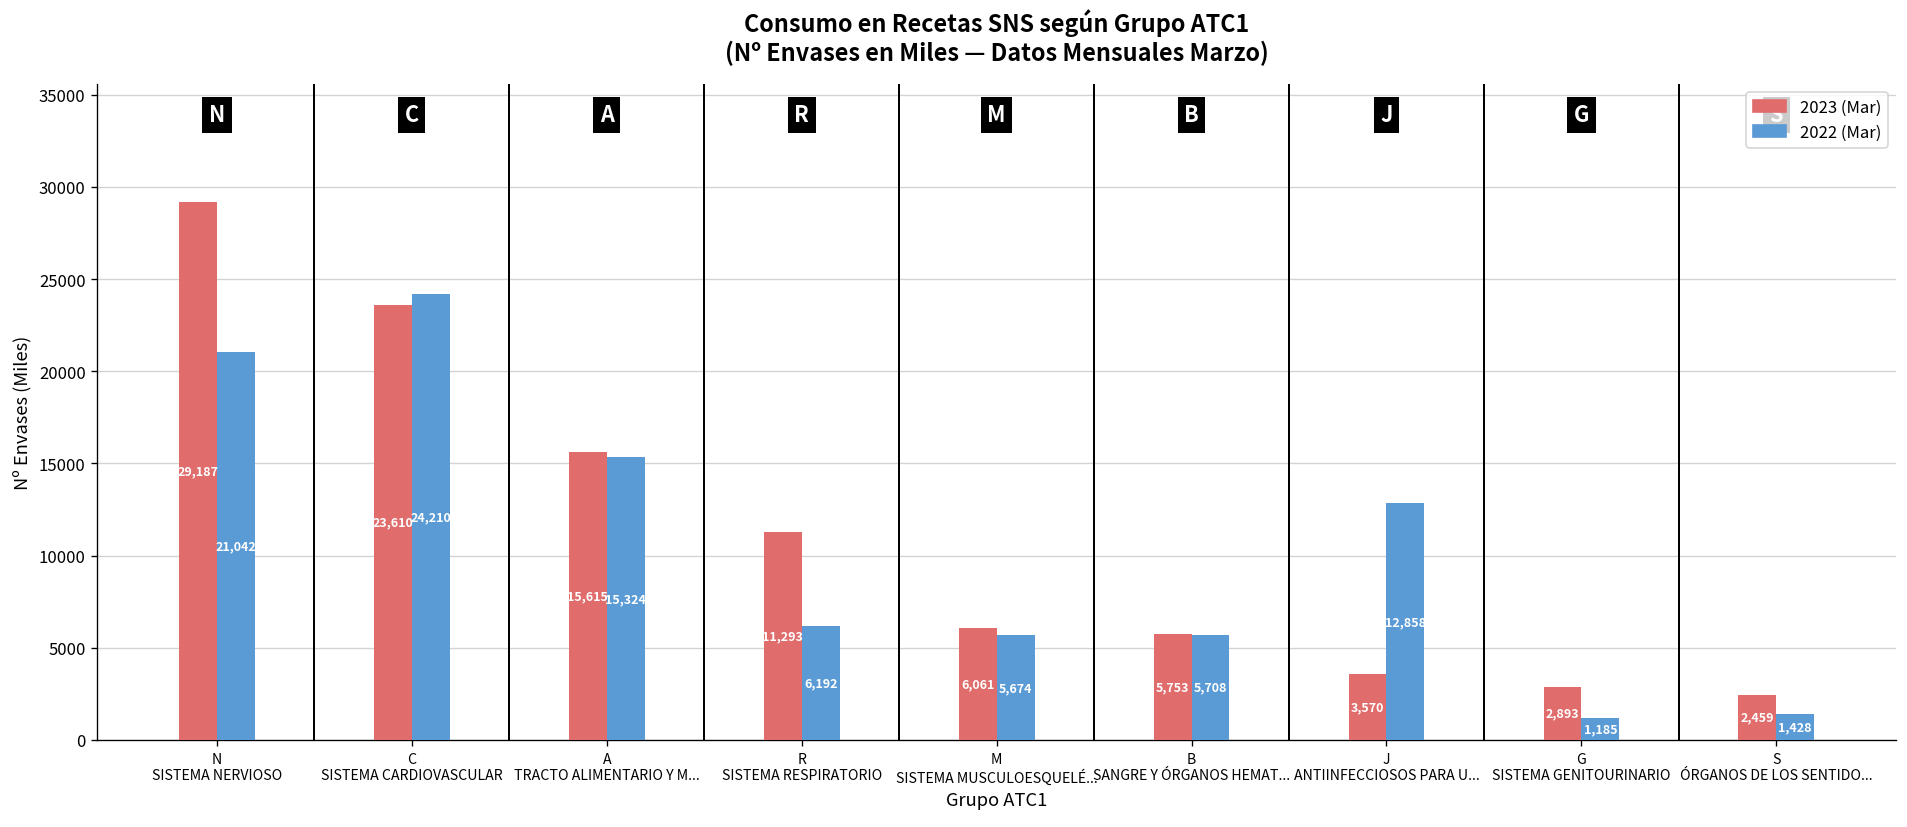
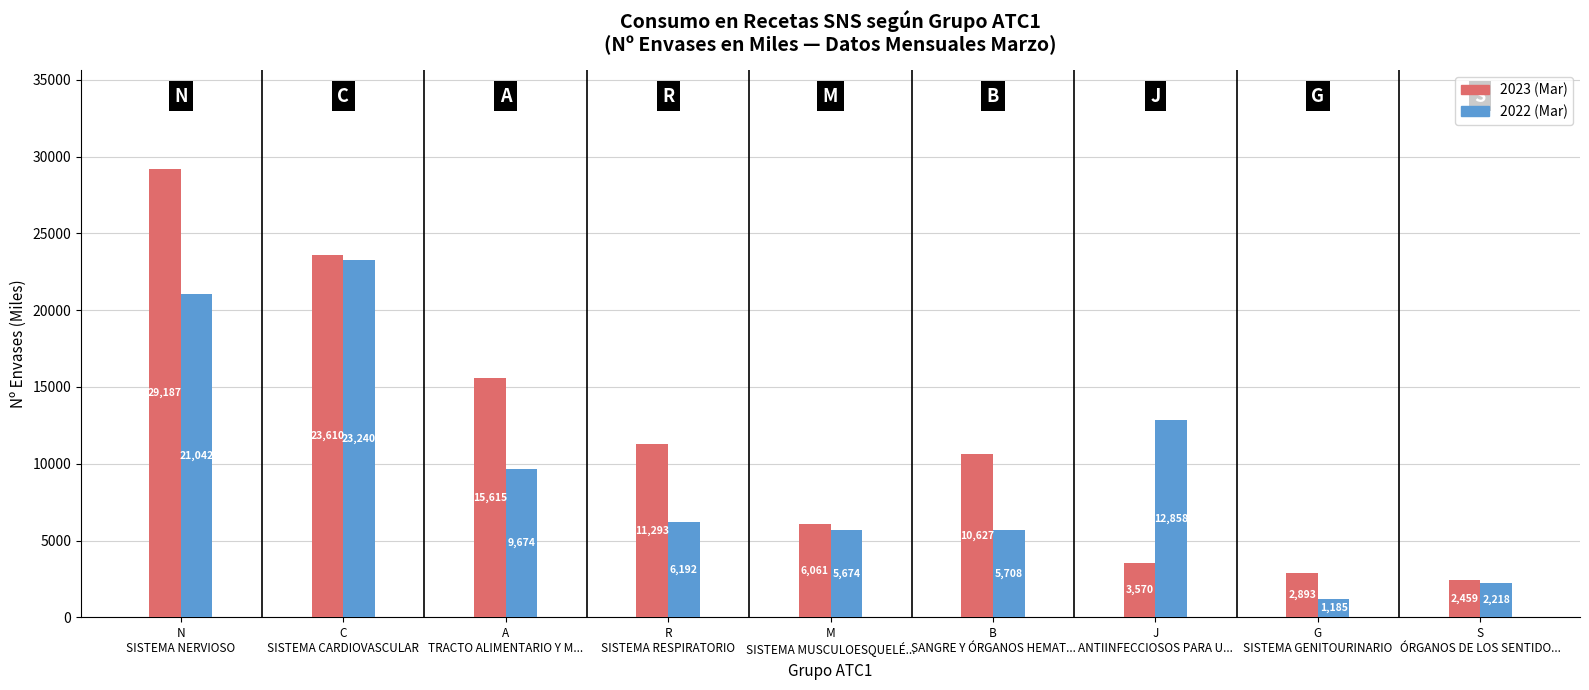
2022 (Mar), C SISTEMA CARDIOVASCULAR: 24,210 -> 23,240
2022 (Mar), A TRACTO ALIMENTARIO Y M...: 15,324 -> 9,674
2023 (Mar), B SANGRE Y ÓRGANOS HEMAT...: 5,753 -> 10,627
2022 (Mar), S ÓRGANOS DE LOS SENTIDO...: 1,428 -> 2,218
